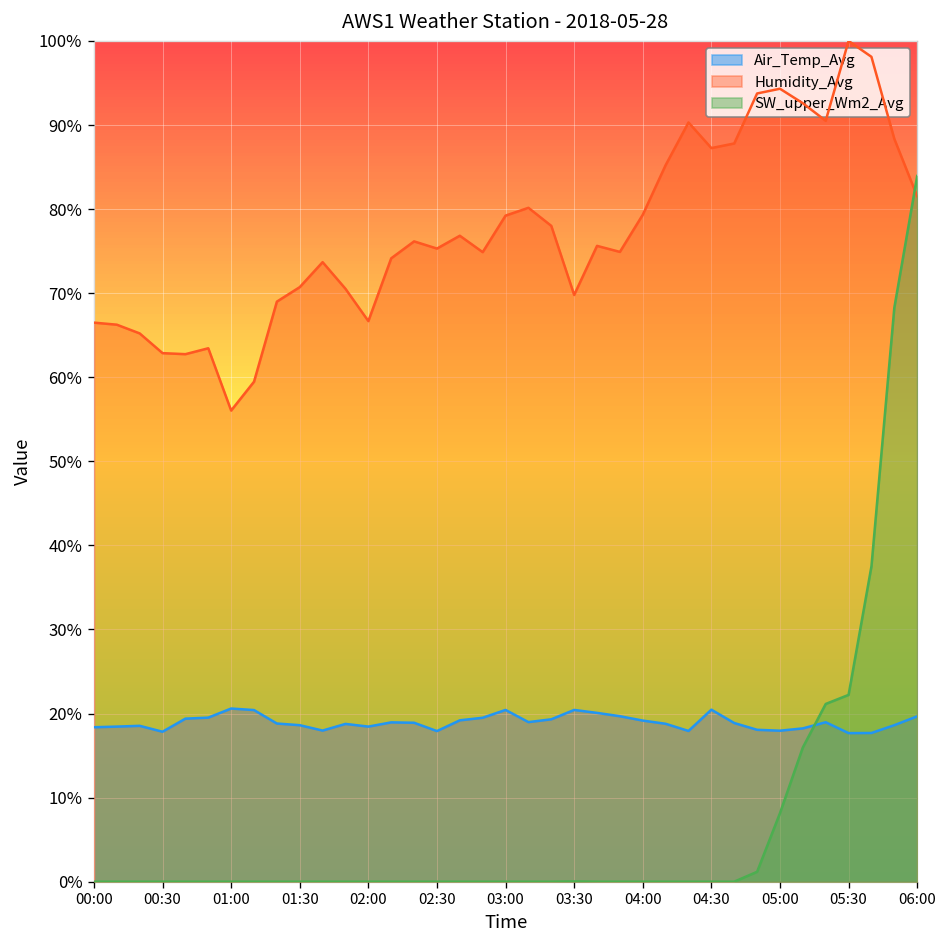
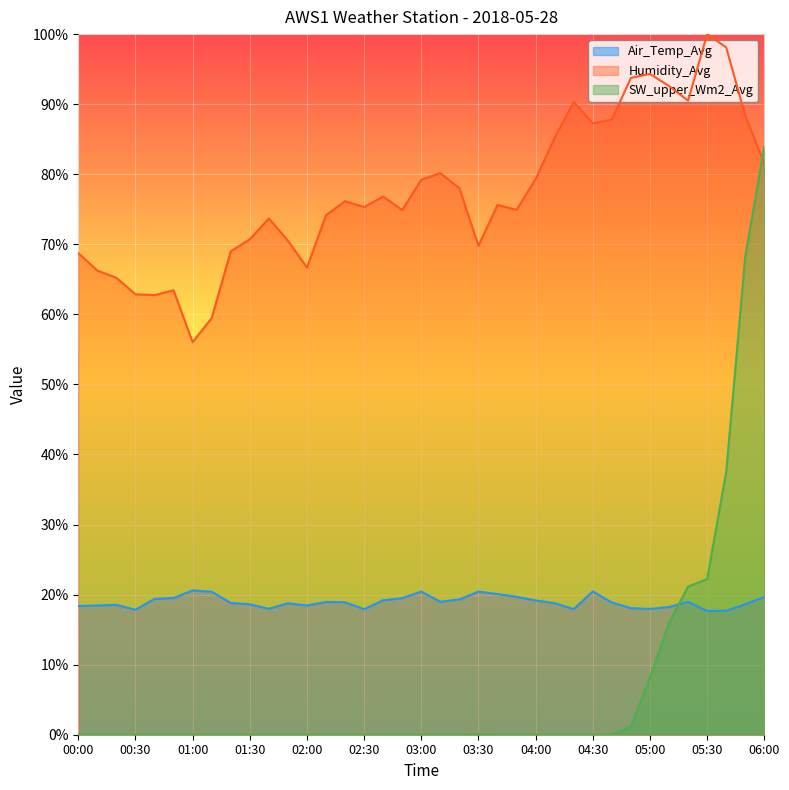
Humidity_Avg, 00:00: 66% -> 69%
